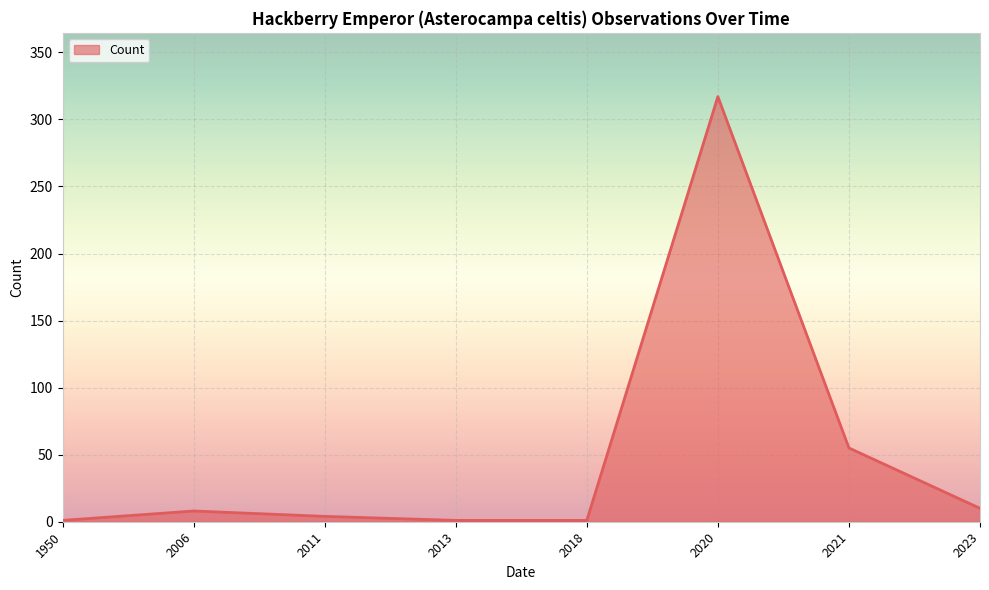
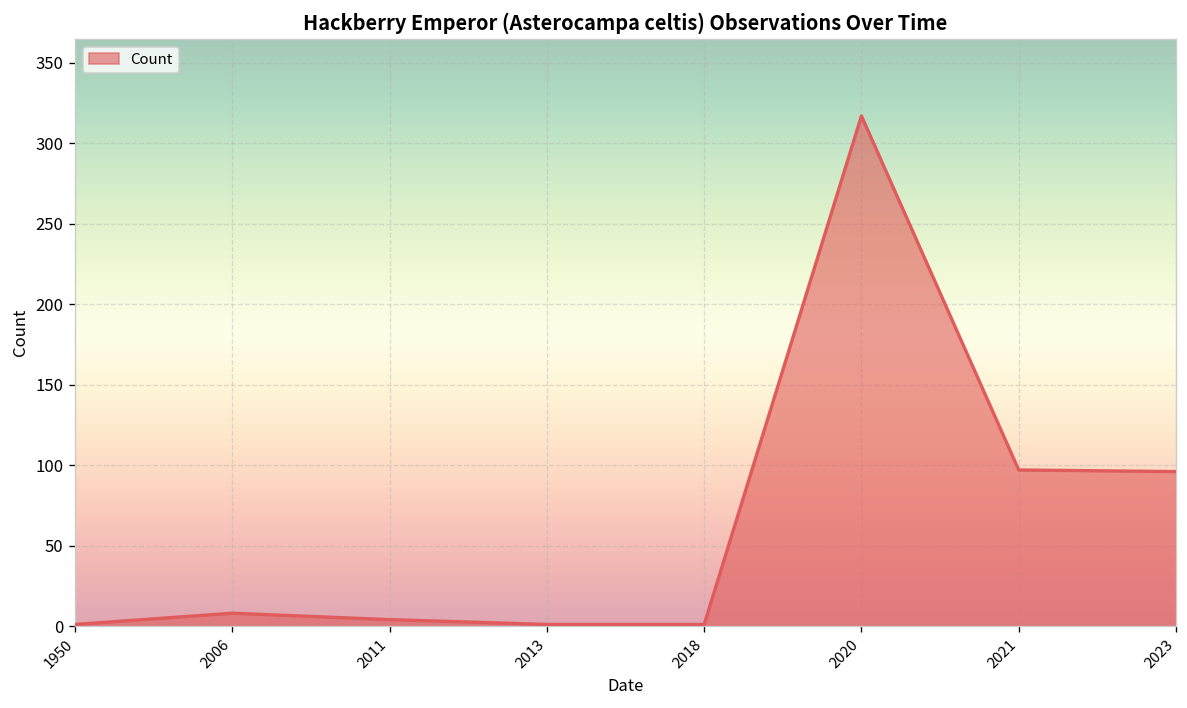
2021: 55 -> 97
2023: 10 -> 96
